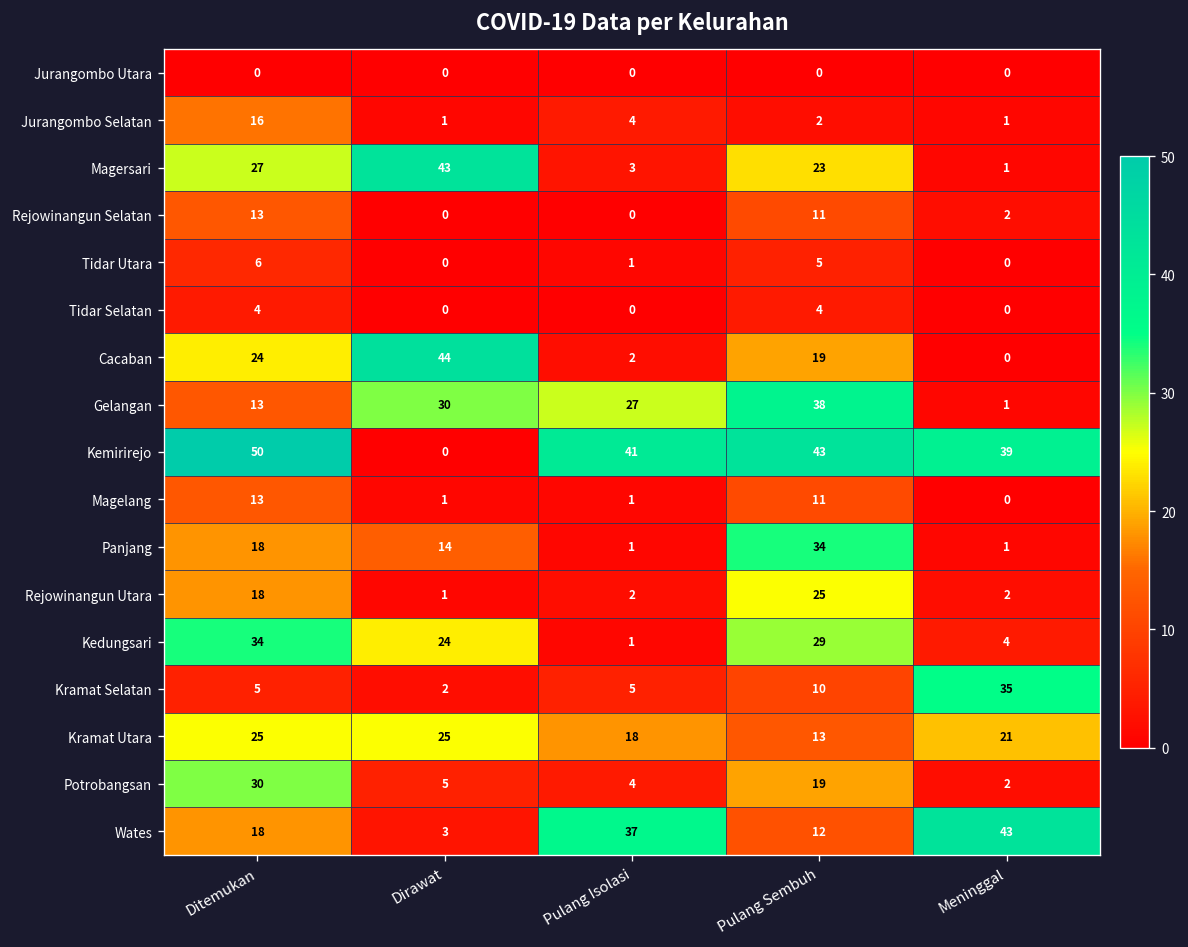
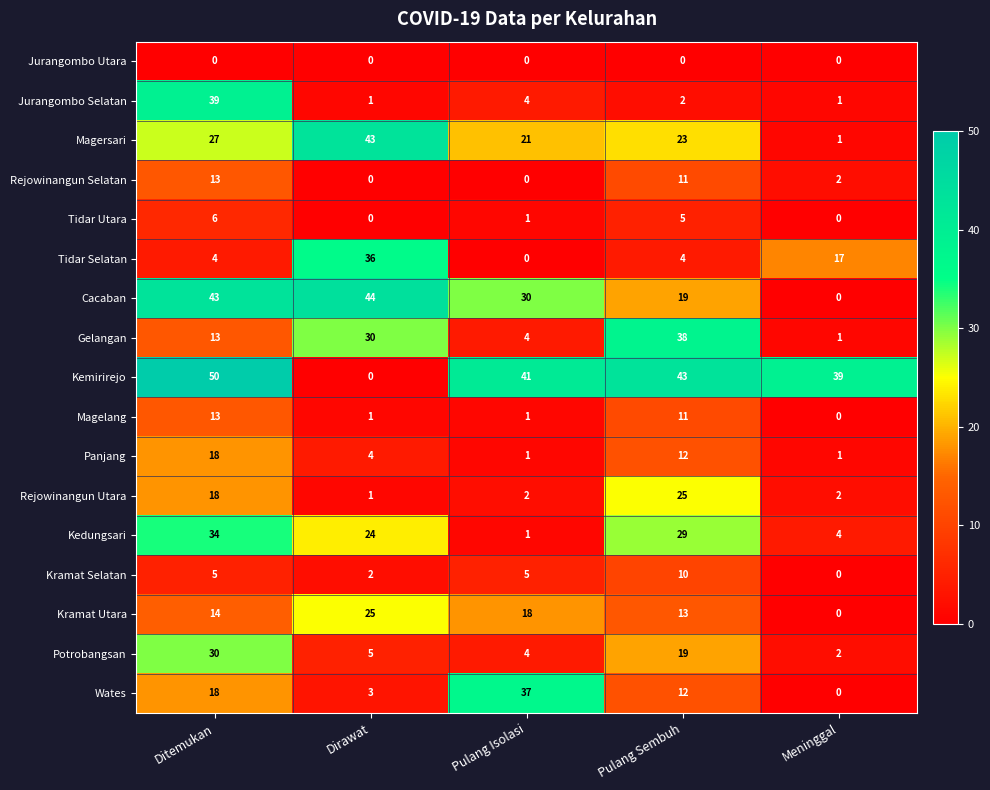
Jurangombo Selatan, Ditemukan: 16 -> 39
Magersari, Pulang Isolasi: 3 -> 21
Tidar Selatan, Dirawat: 0 -> 36
Tidar Selatan, Meninggal: 0 -> 17
Cacaban, Ditemukan: 24 -> 43
Cacaban, Pulang Isolasi: 2 -> 30
Gelangan, Pulang Isolasi: 27 -> 4
Panjang, Dirawat: 14 -> 4
Panjang, Pulang Sembuh: 34 -> 12
Kramat Selatan, Meninggal: 35 -> 0
Kramat Utara, Ditemukan: 25 -> 14
Kramat Utara, Meninggal: 21 -> 0
Wates, Meninggal: 43 -> 0
